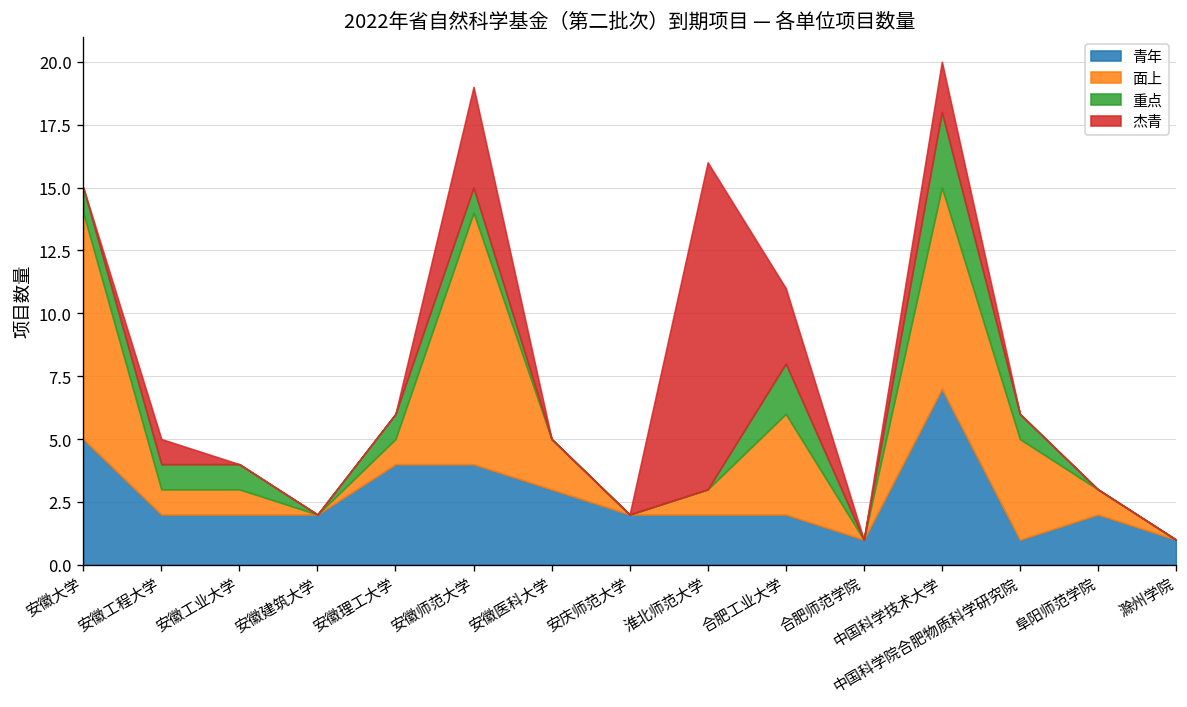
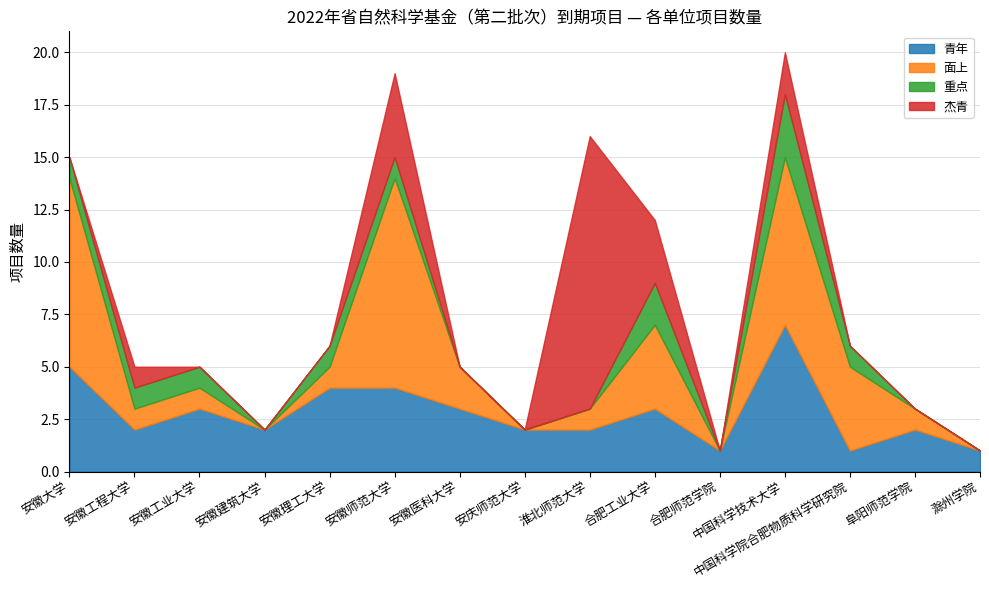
青年, 安徽工业大学: 2 -> 3
青年, 合肥工业大学: 2 -> 3
